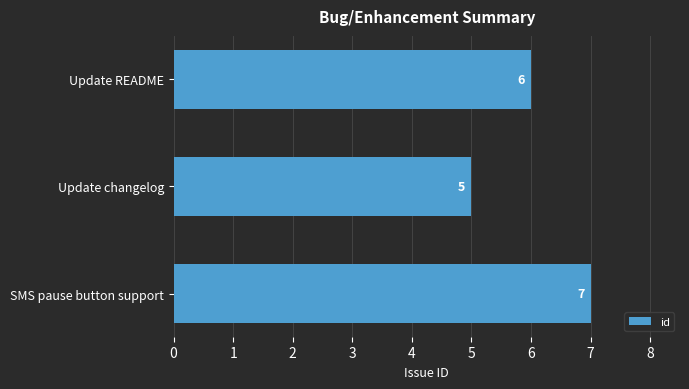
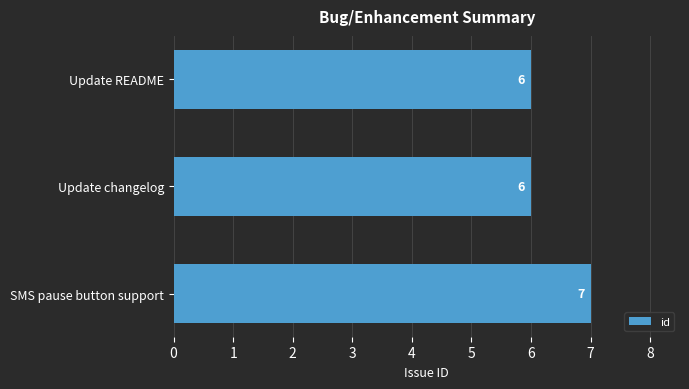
Update changelog: 5 -> 6
